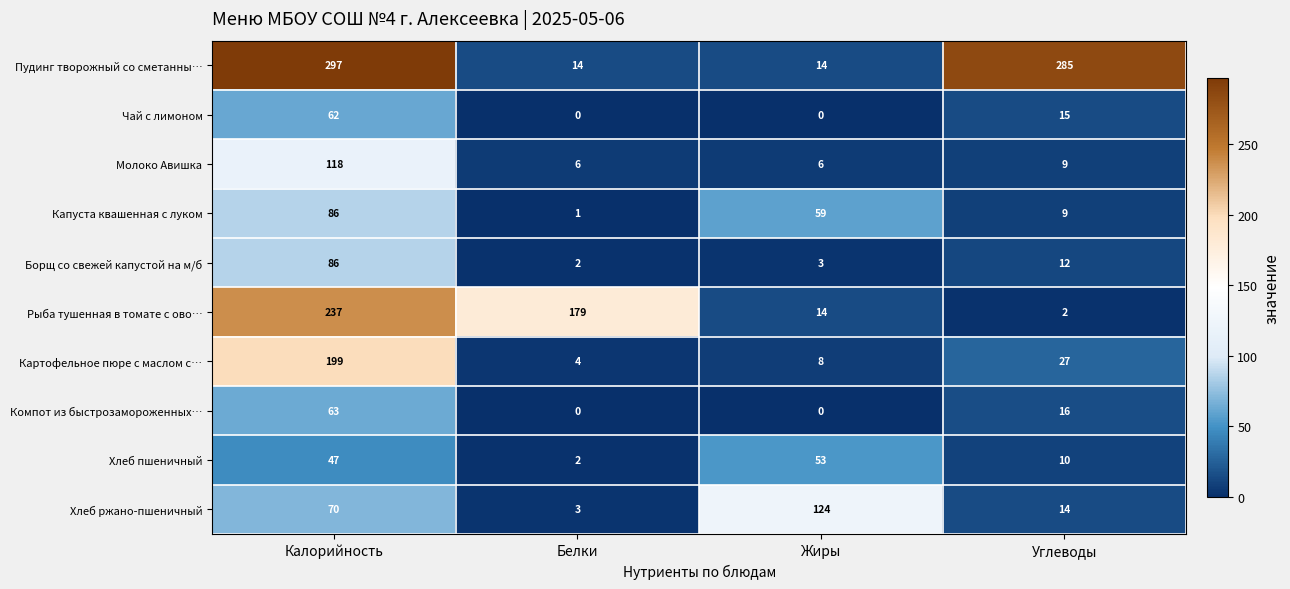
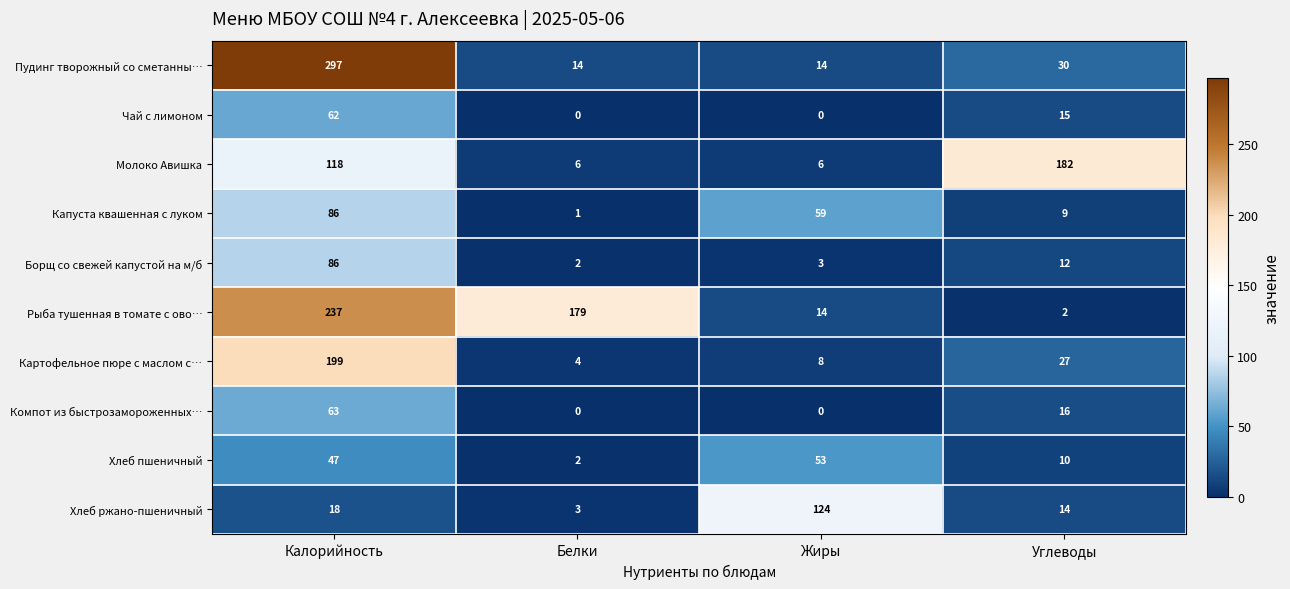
Пудинг творожный со сметанны…, Углеводы: 285 -> 30
Молоко Авишка, Углеводы: 9 -> 182
Хлеб ржано-пшеничный, Калорийность: 70 -> 18
